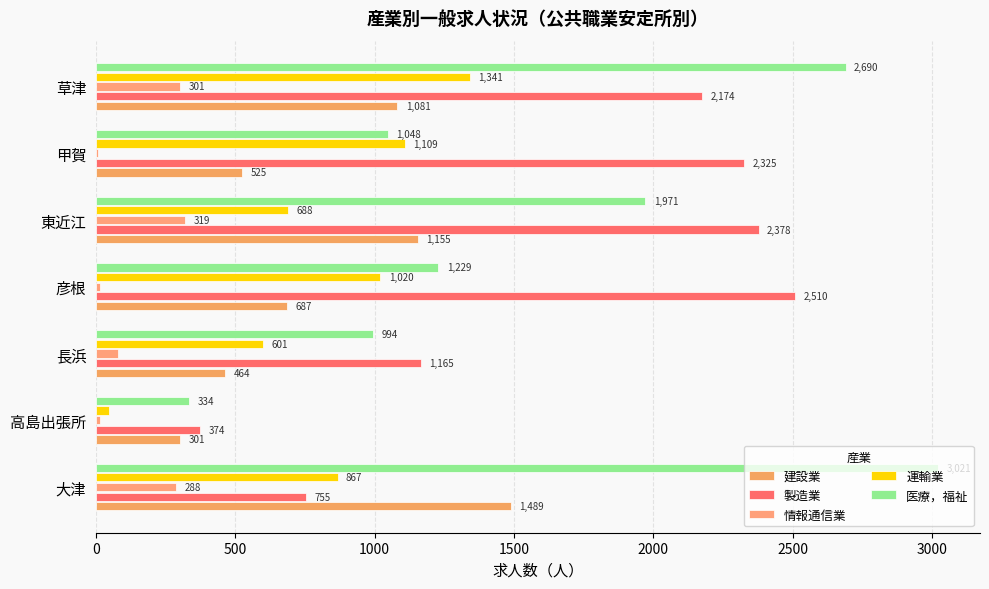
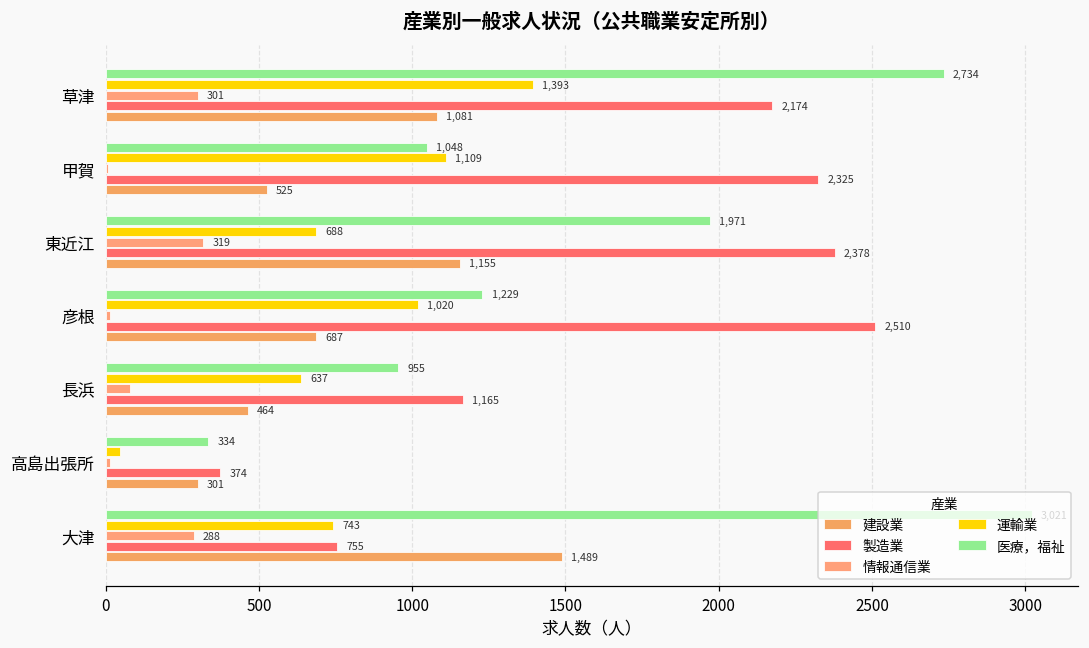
医療，福祉, 草津: 2,690 -> 2,734
運輸業, 草津: 1,341 -> 1,393
医療，福祉, 長浜: 994 -> 955
運輸業, 長浜: 601 -> 637
運輸業, 大津: 867 -> 743
